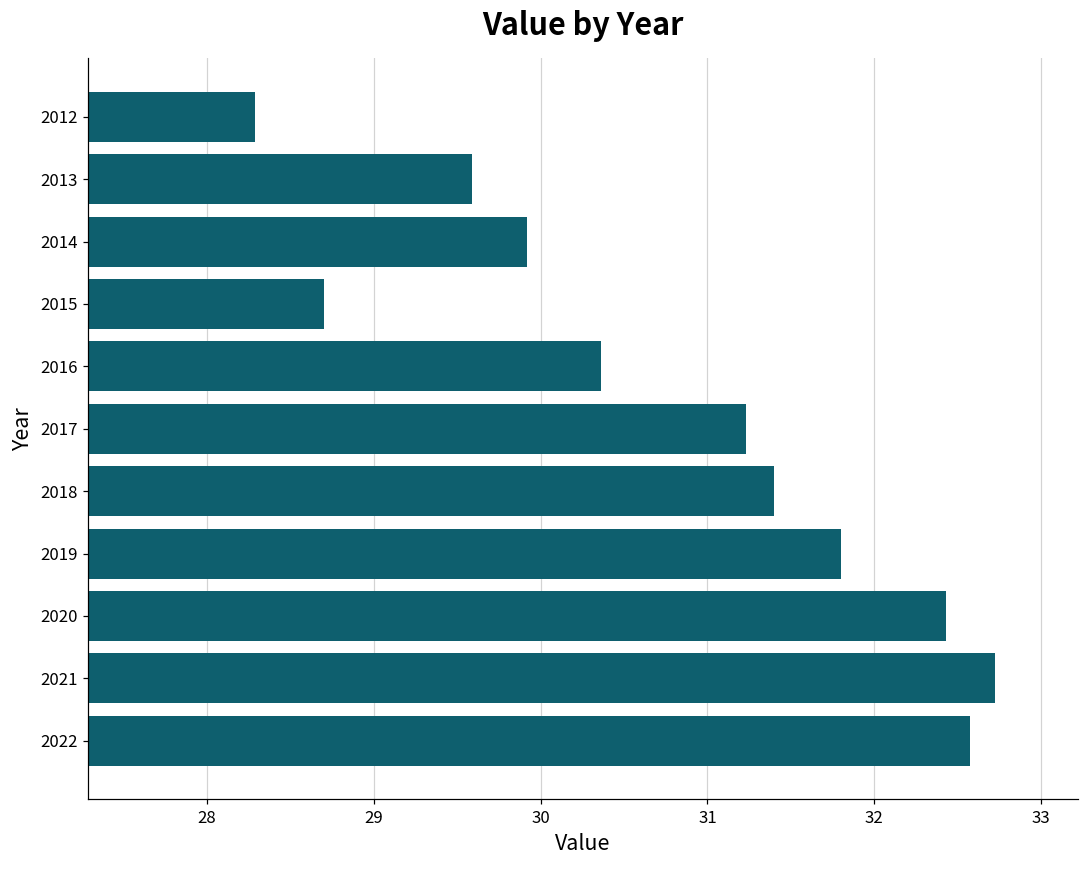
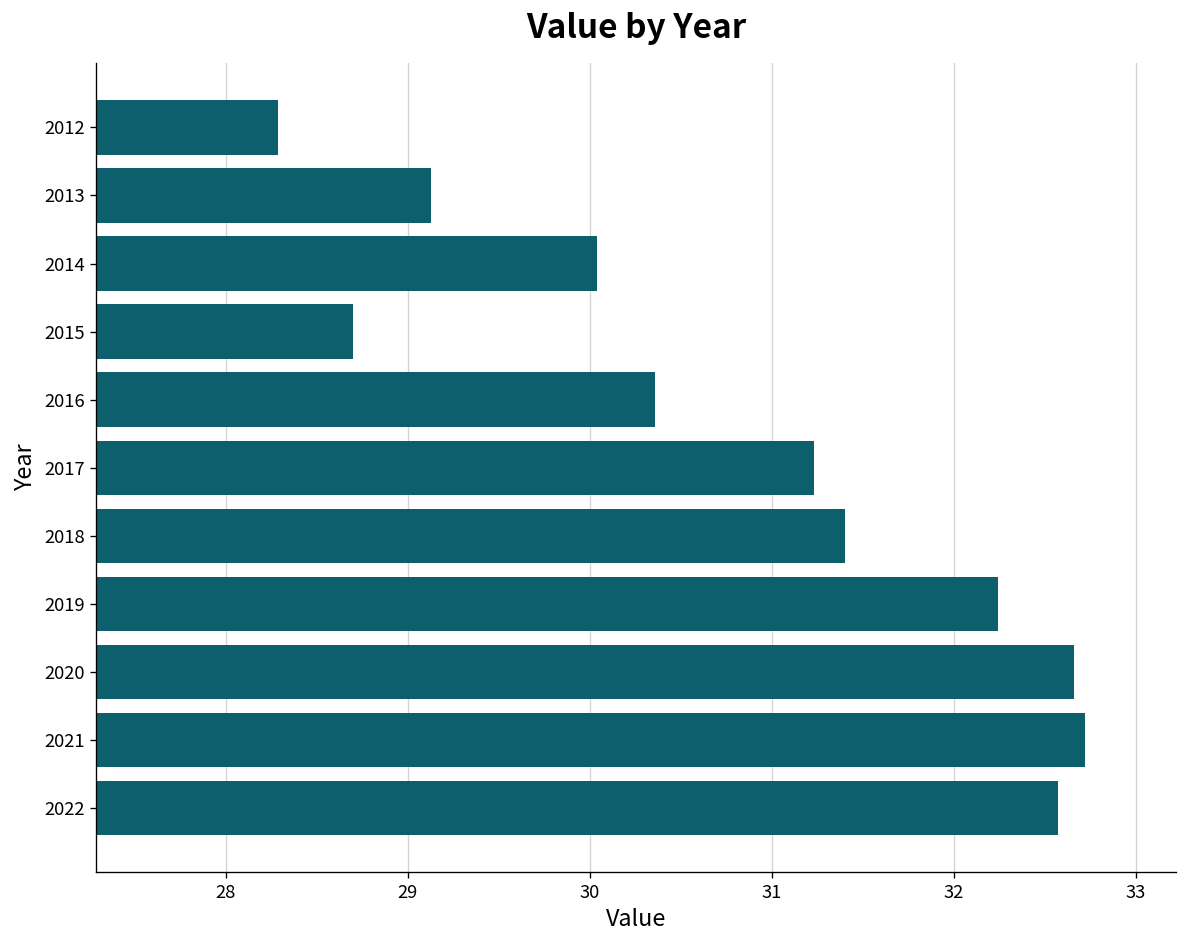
2013: 29.59 -> 29.13
2014: 29.92 -> 30.04
2019: 31.80 -> 32.24
2020: 32.43 -> 32.66
